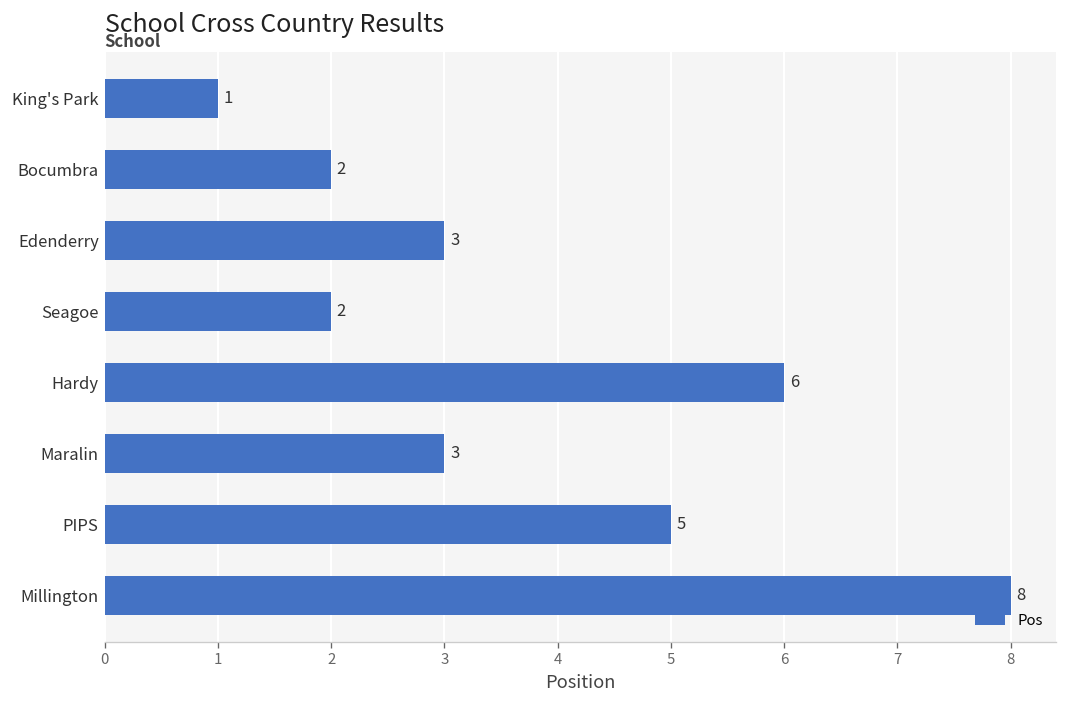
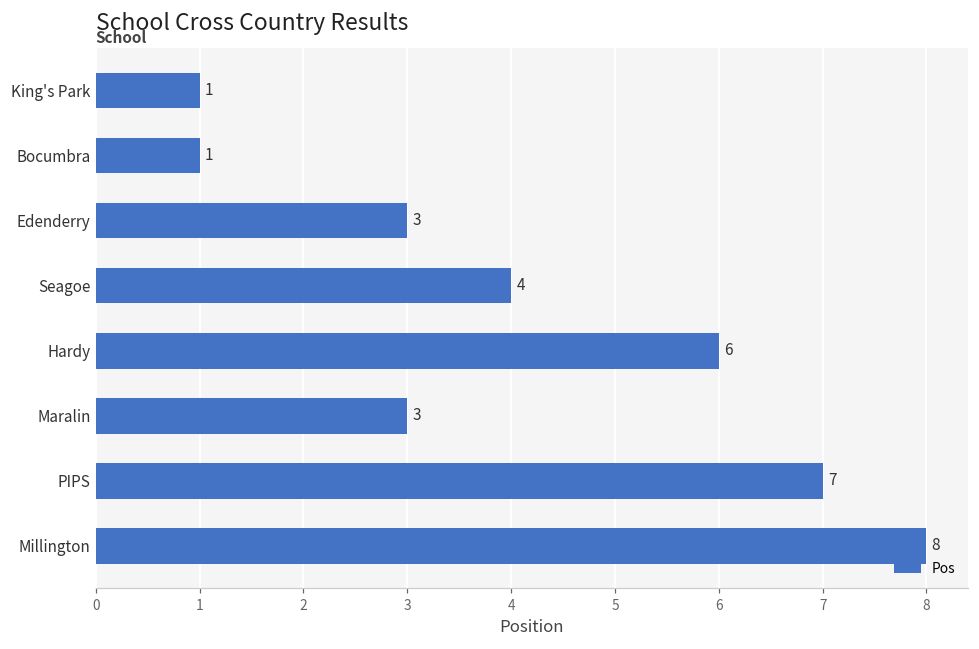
Bocumbra: 2 -> 1
Seagoe: 2 -> 4
PIPS: 5 -> 7
